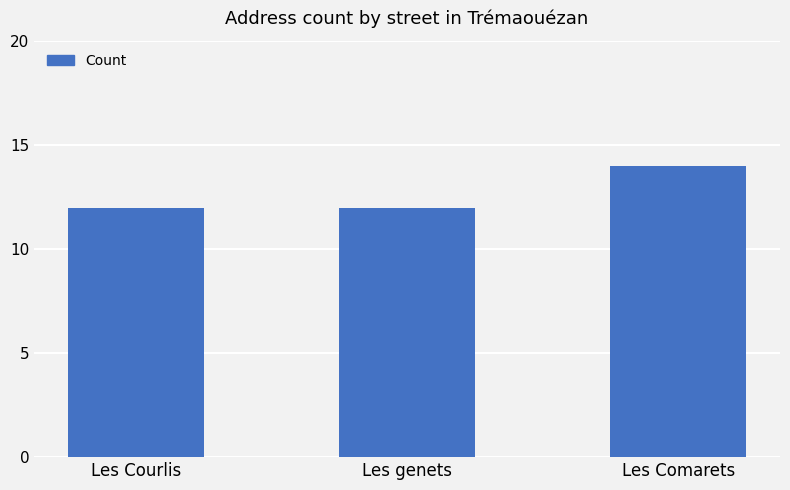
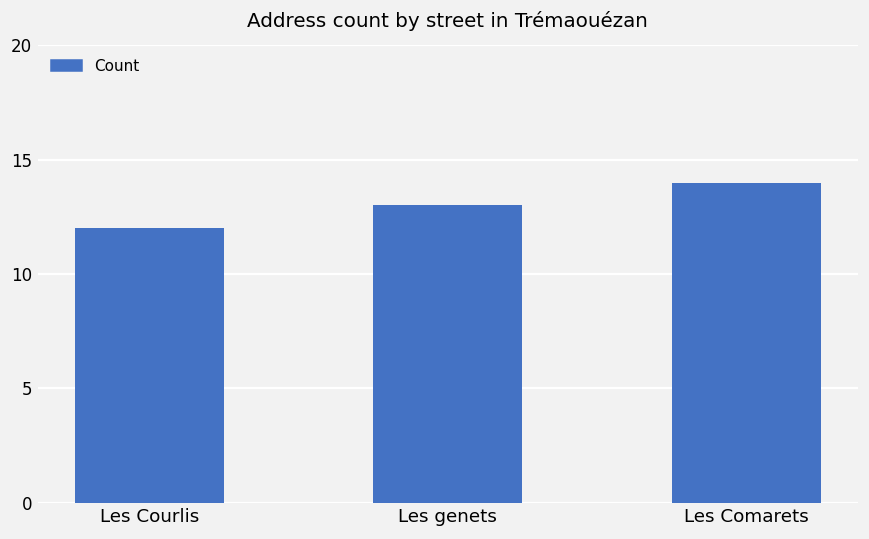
Les genets: 12 -> 13
